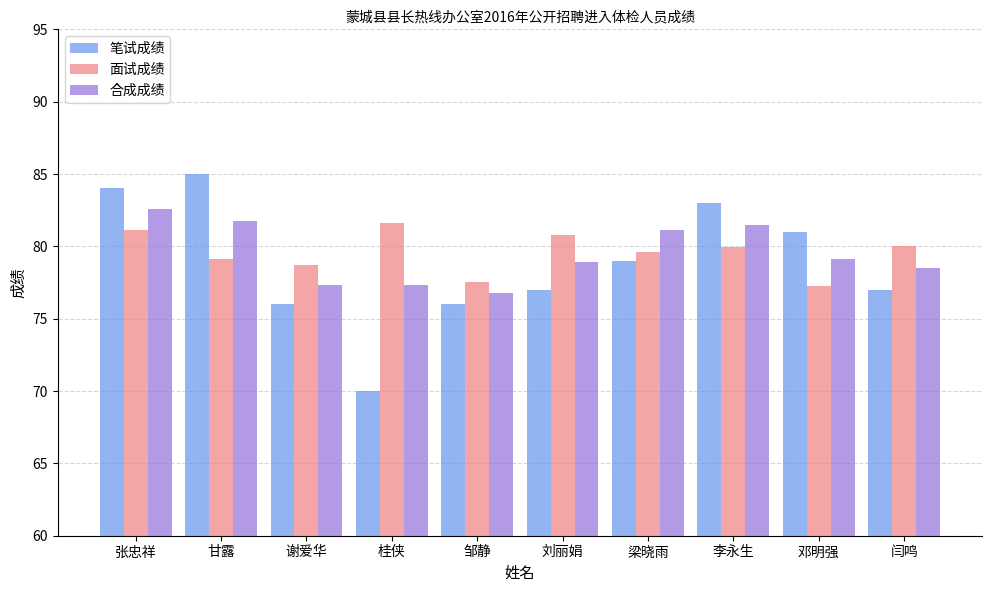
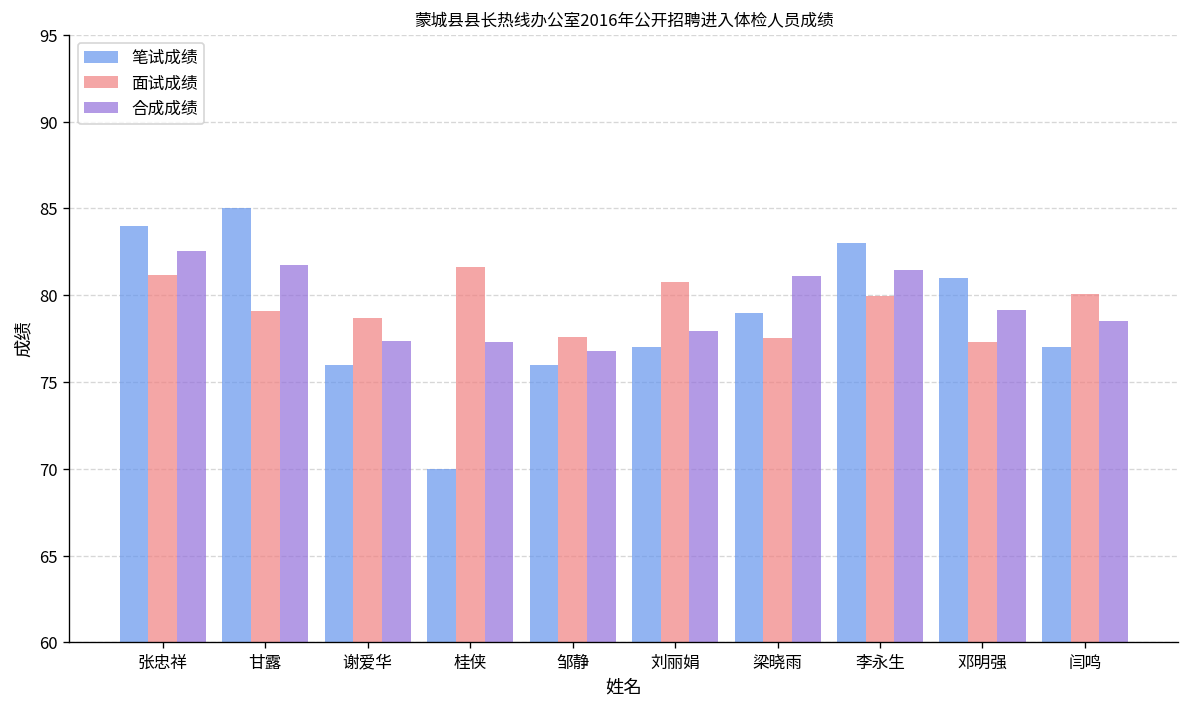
合成成绩, 刘丽娟: 78.9 -> 77.9
面试成绩, 梁晓雨: 79.6 -> 77.5
